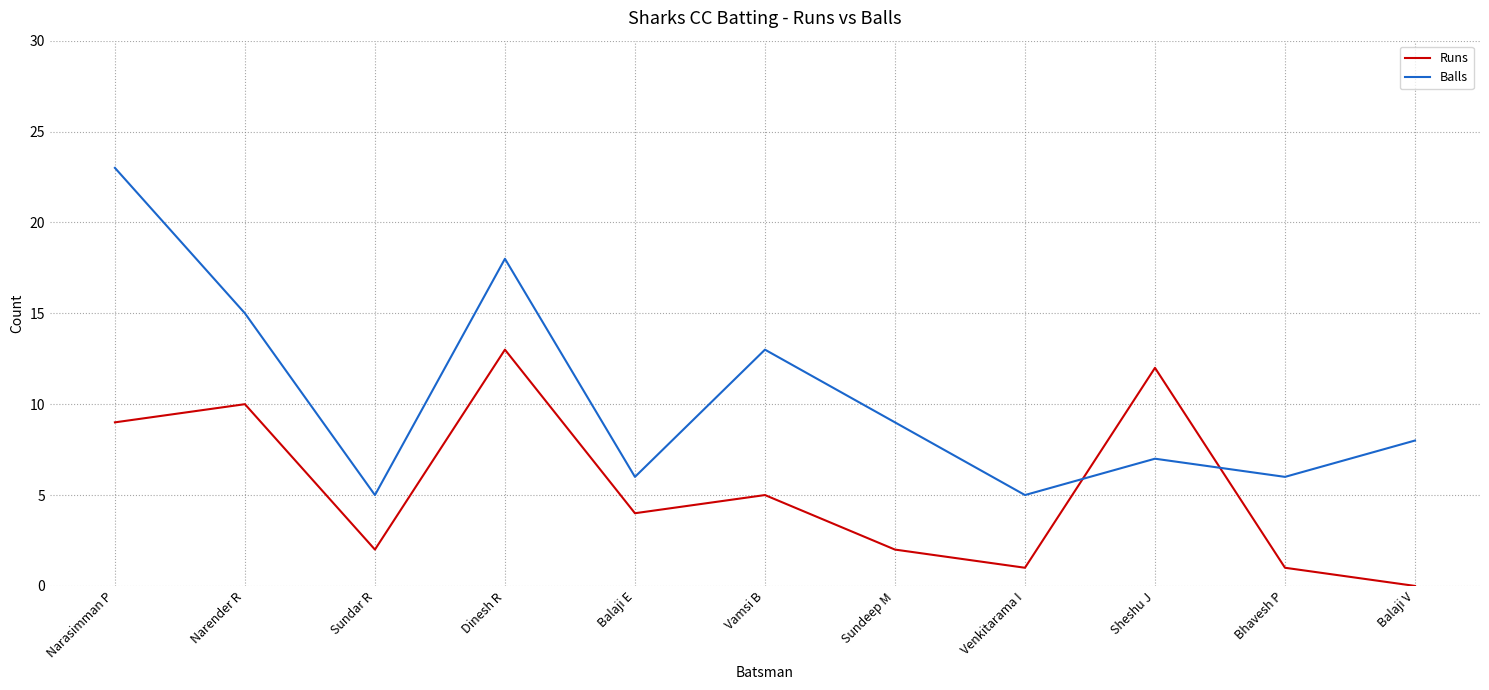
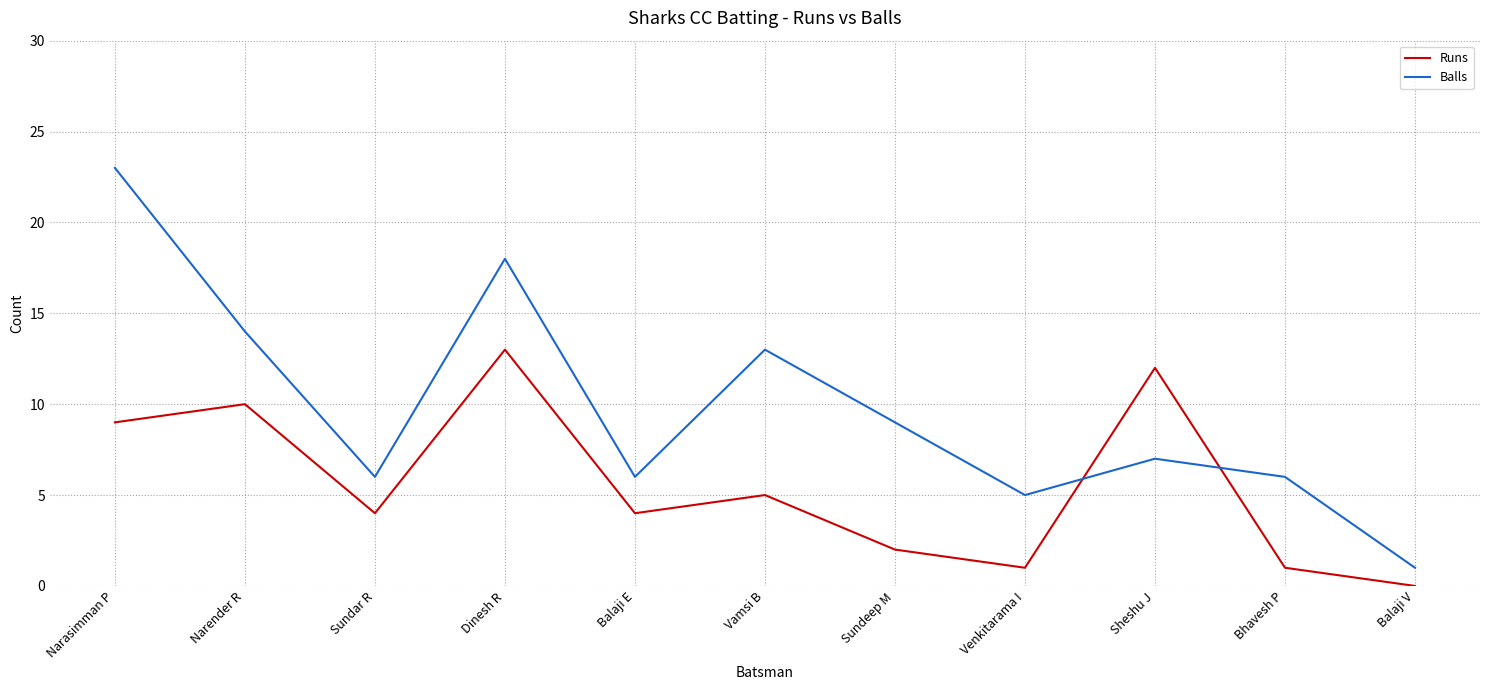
Balls, Narender R: 15 -> 14
Runs, Sundar R: 2 -> 4
Balls, Sundar R: 5 -> 6
Balls, Balaji V: 8 -> 1
